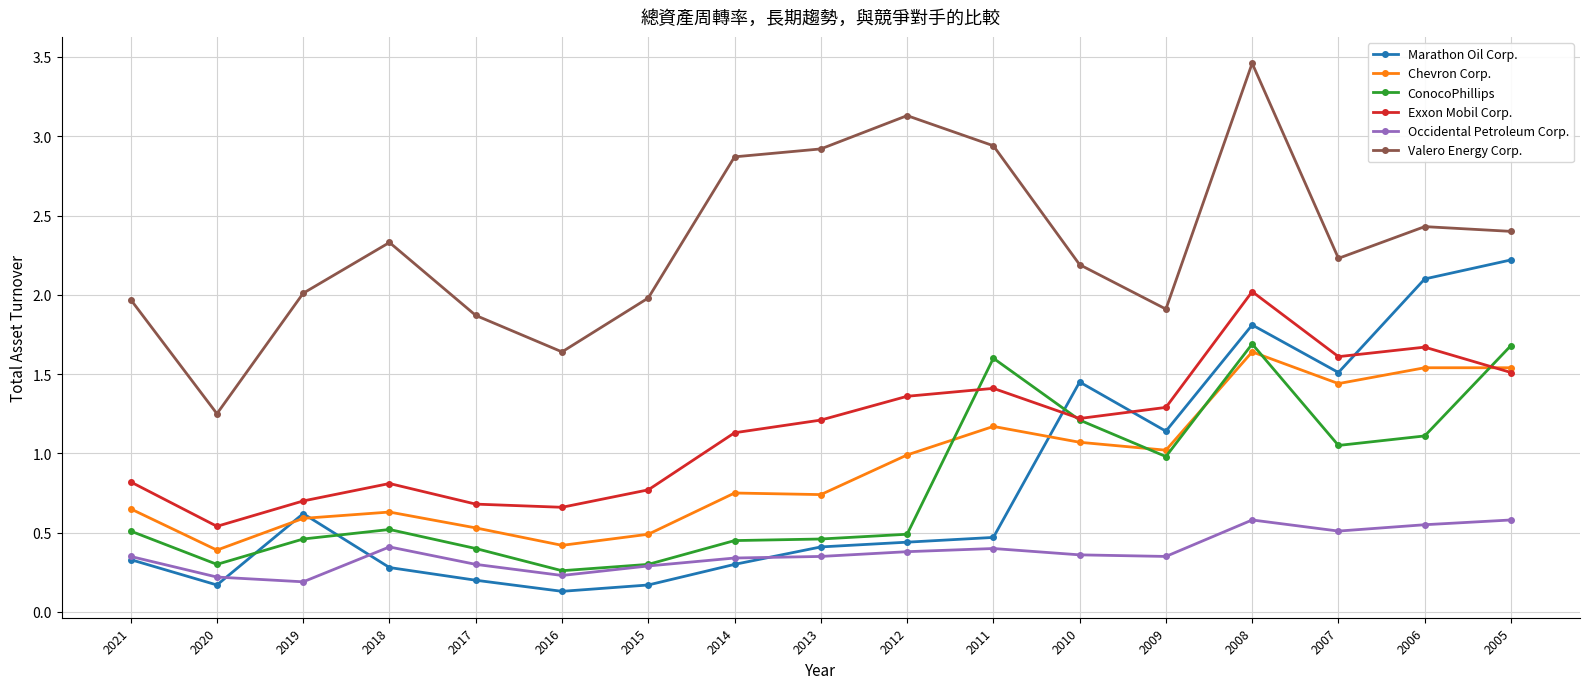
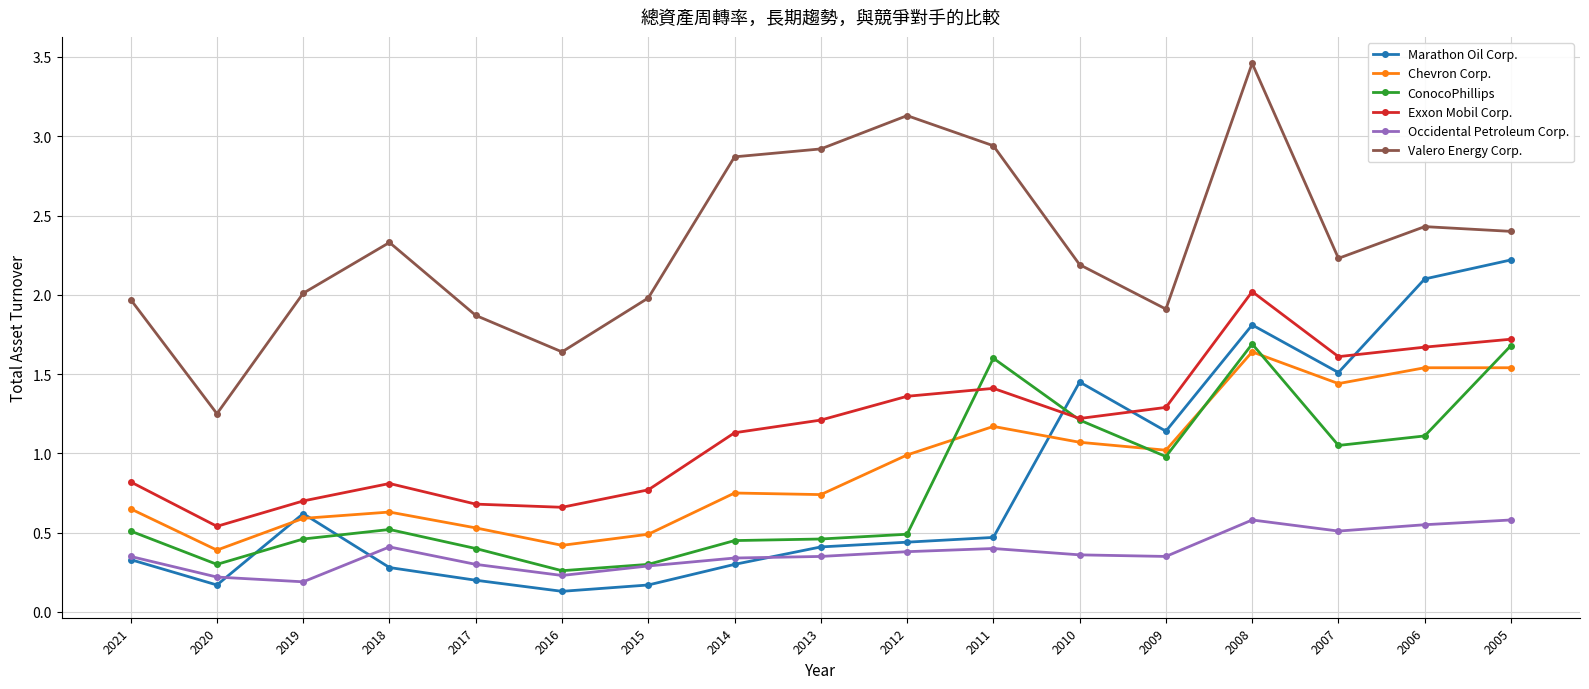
Exxon Mobil Corp., 2005: 1.51 -> 1.72
